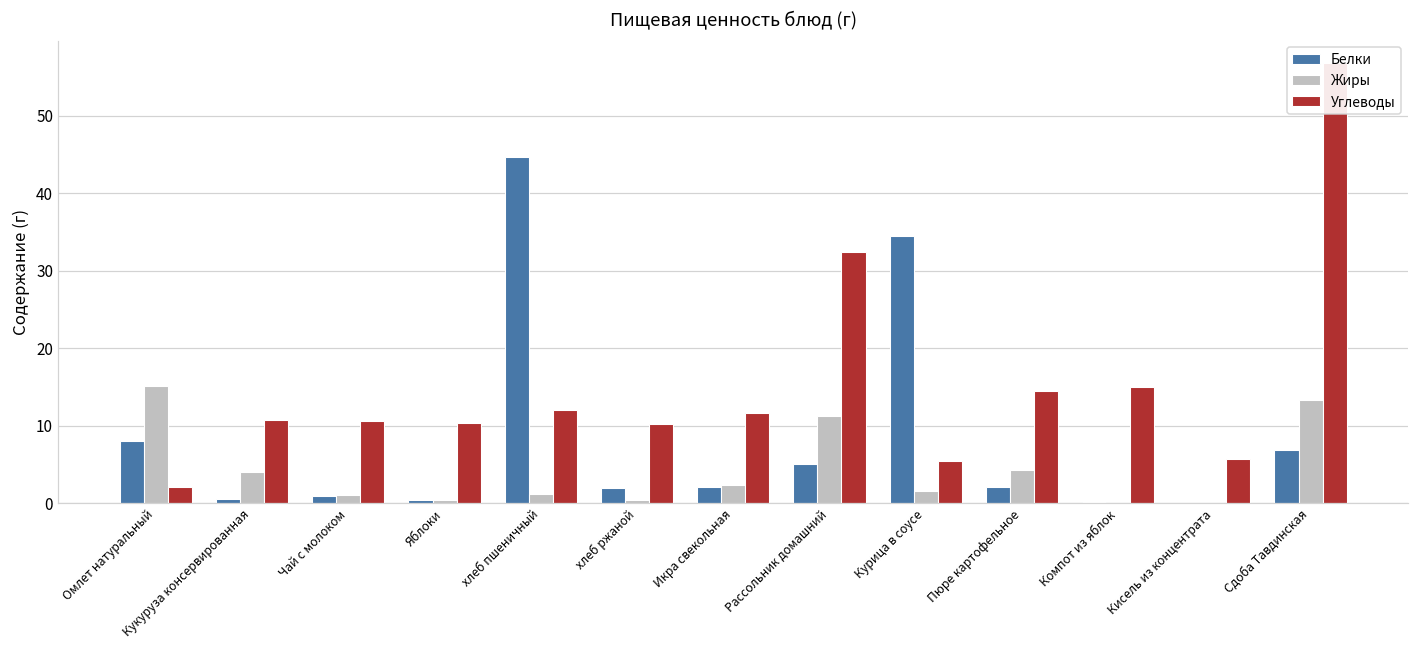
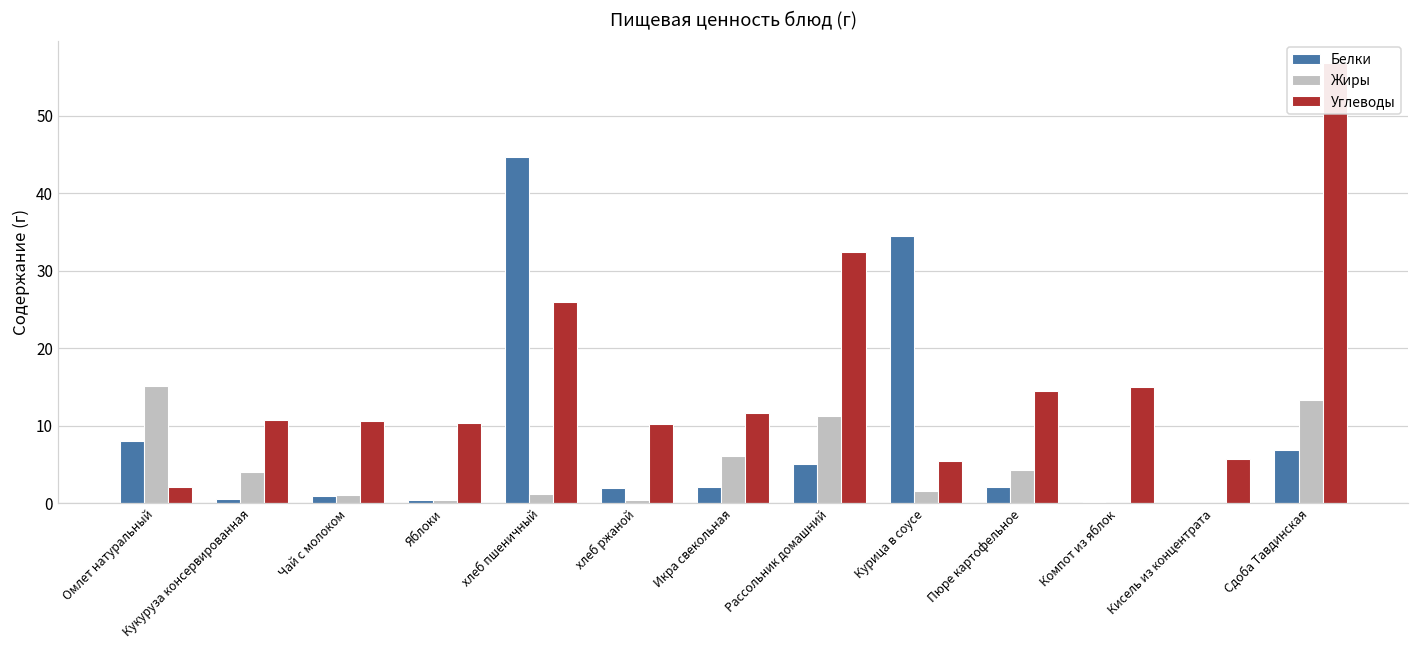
Углеводы, хлеб пшеничный: 12 -> 26
Жиры, Икра свекольная: 2 -> 6
